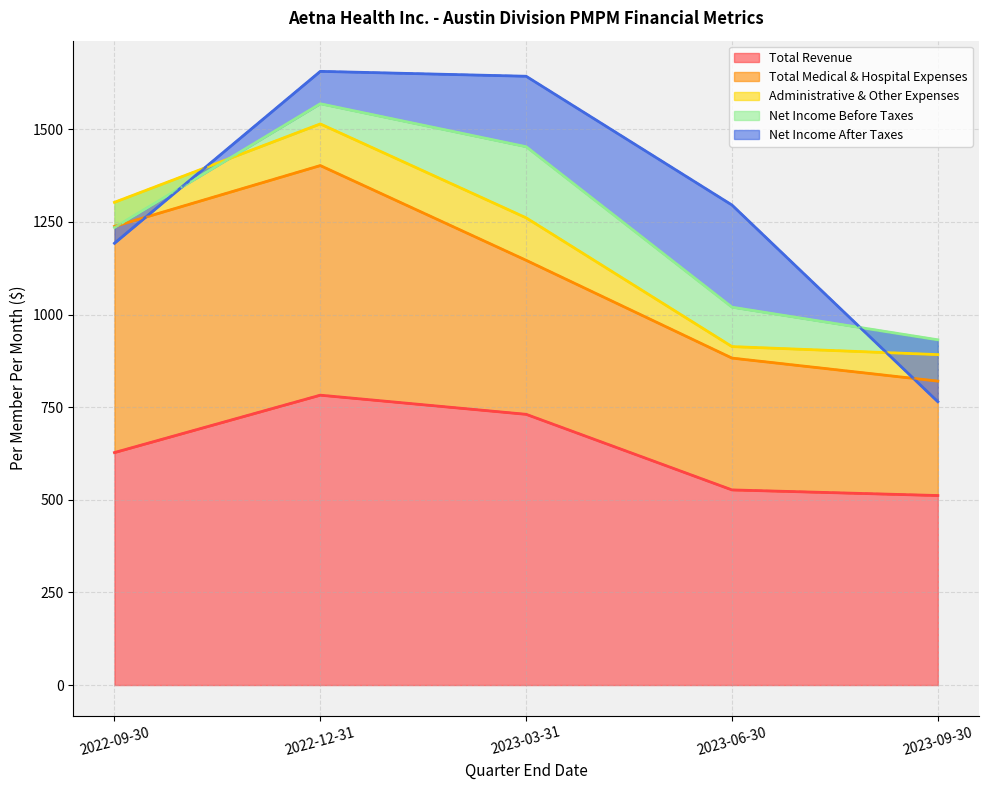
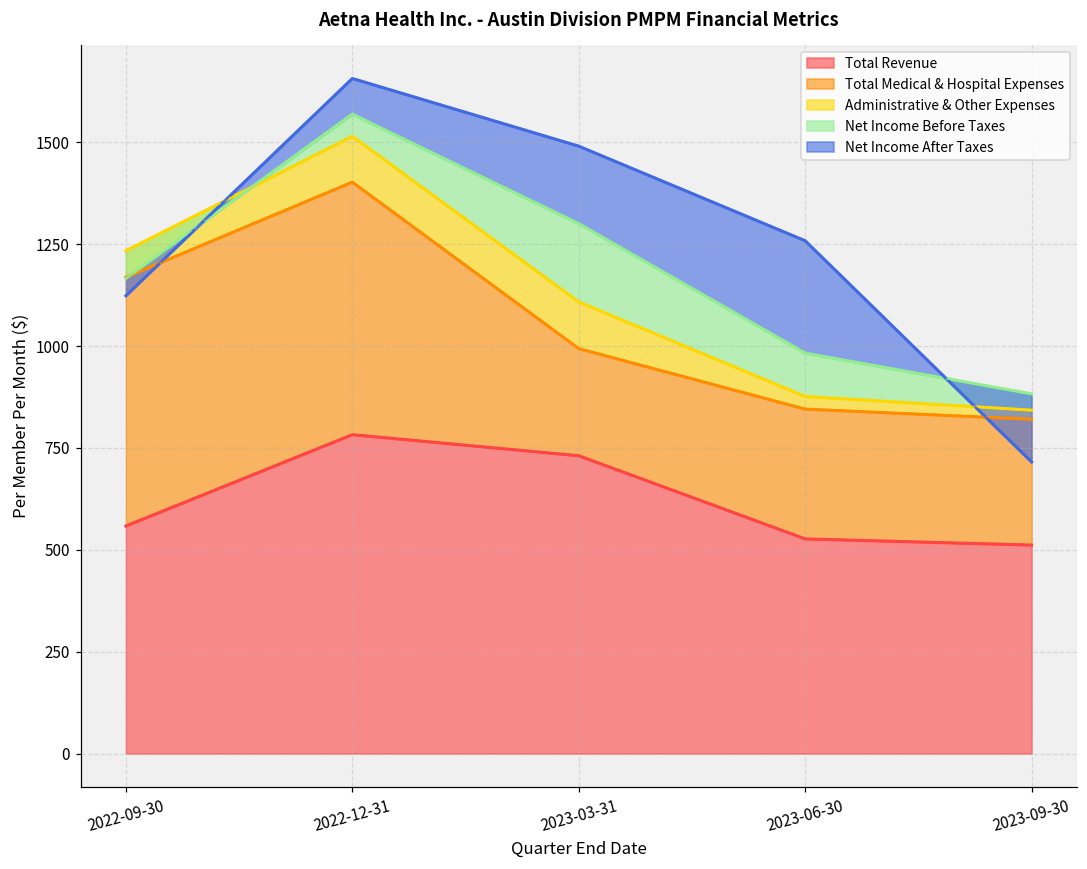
Total Revenue, 2022-09-30: 630 -> 560
Total Medical & Hospital Expenses, 2023-03-31: 420 -> 260
Total Medical & Hospital Expenses, 2023-06-30: 360 -> 320
Administrative & Other Expenses, 2023-09-30: 70 -> 20
